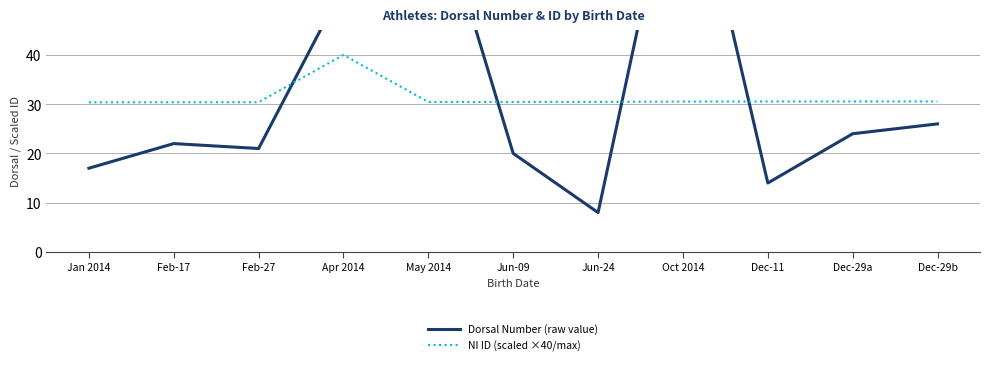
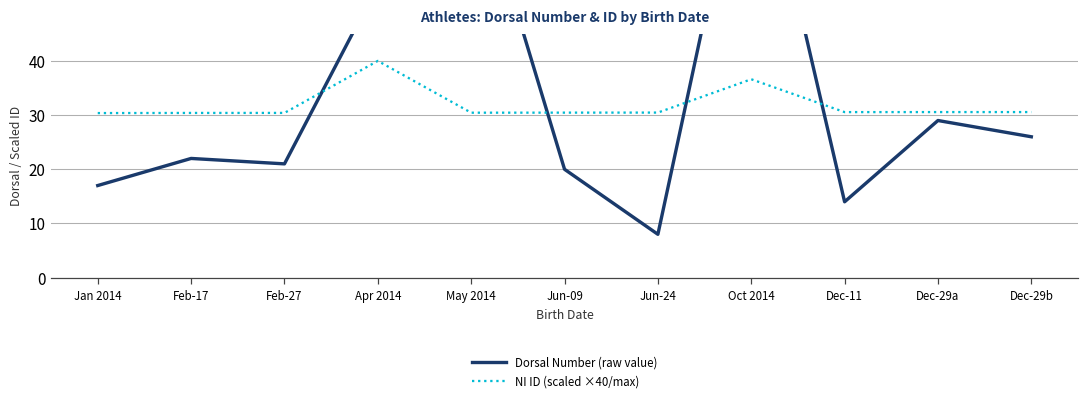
NI ID (scaled ×40/max), Oct 2014: 31 -> 37
Dorsal Number (raw value), Dec-29a: 24 -> 29
